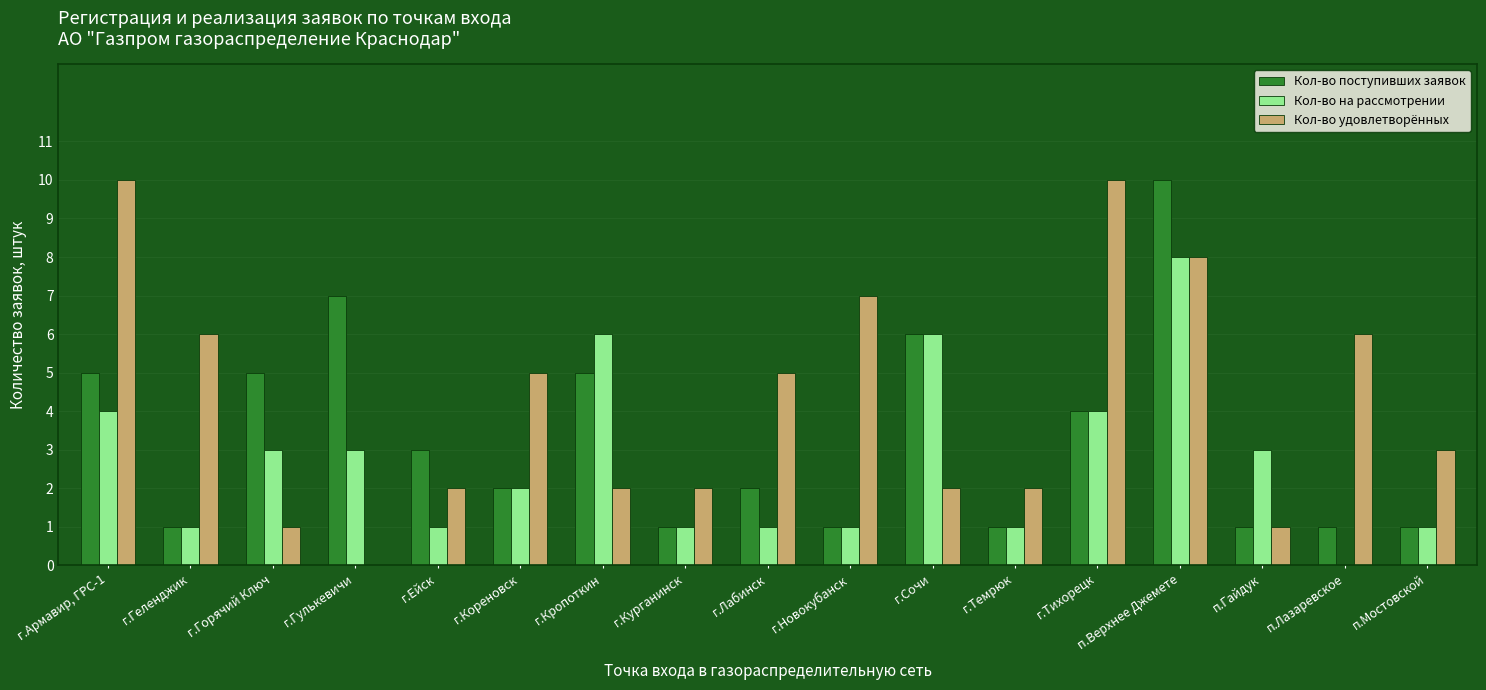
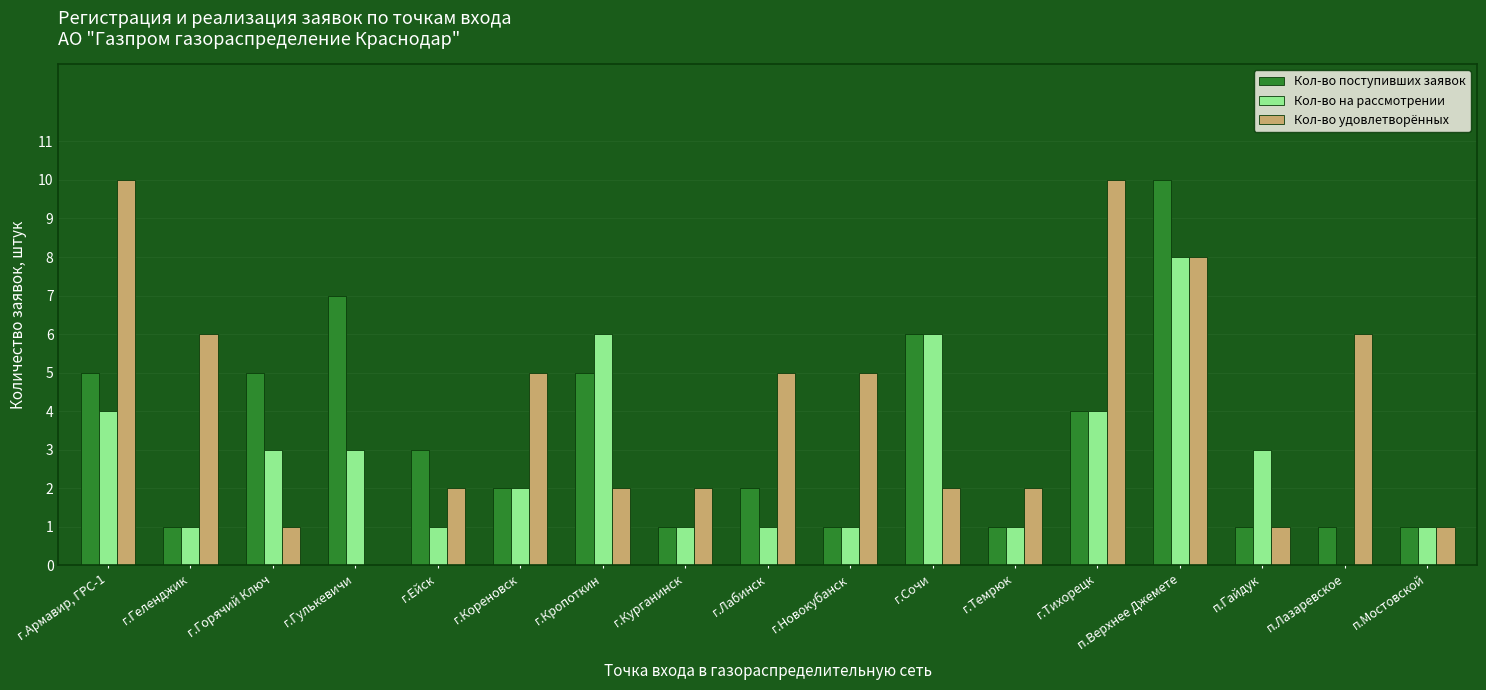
Кол-во удовлетворённых, г.Новокубанск: 7 -> 5
Кол-во удовлетворённых, п.Мостовской: 3 -> 1
